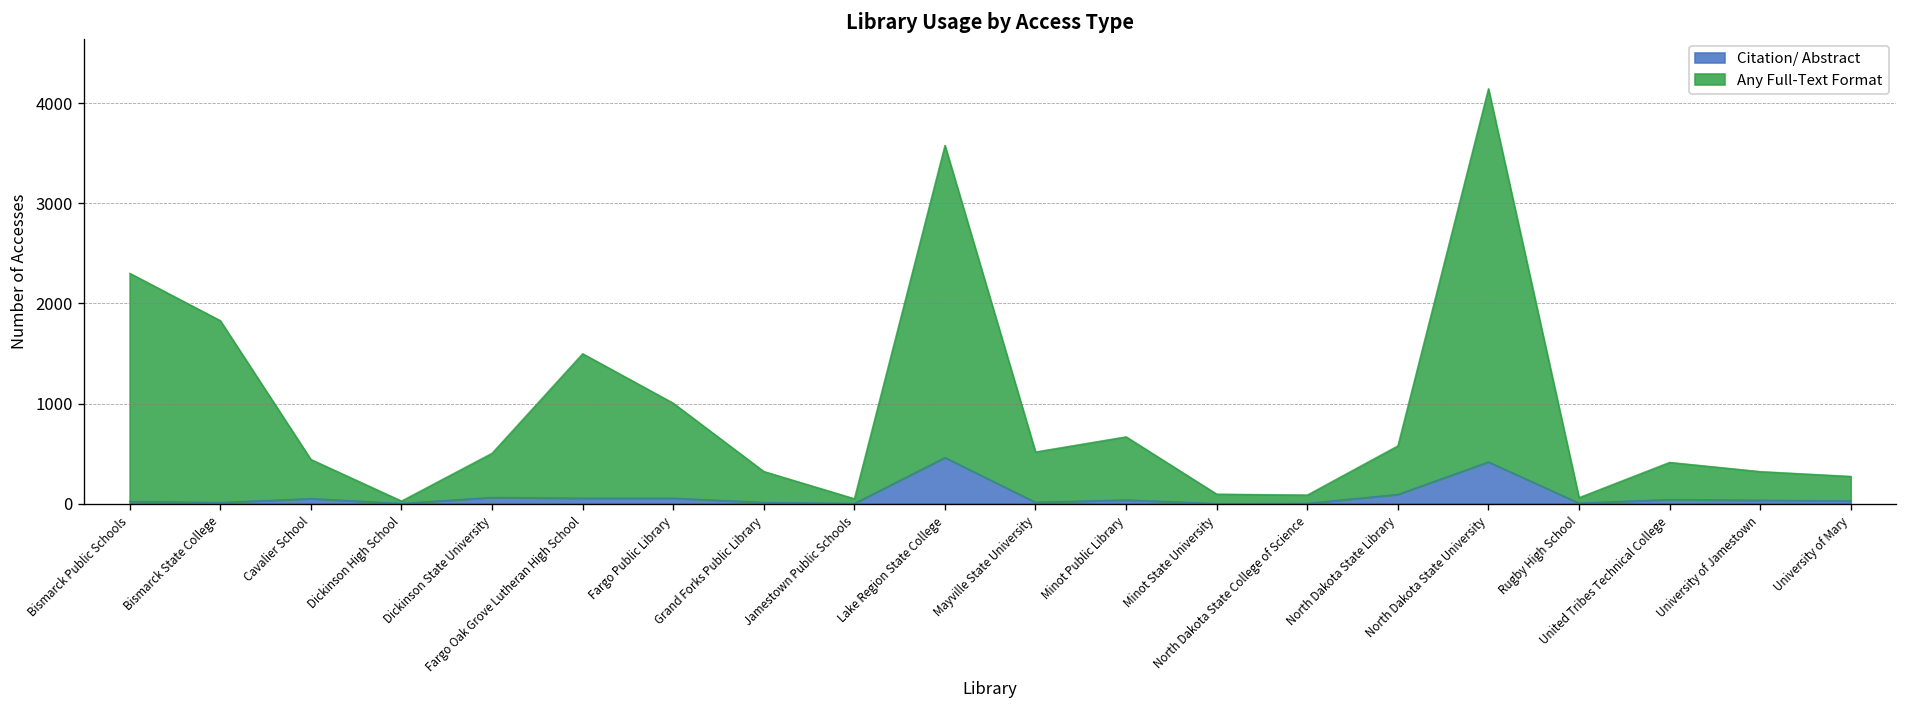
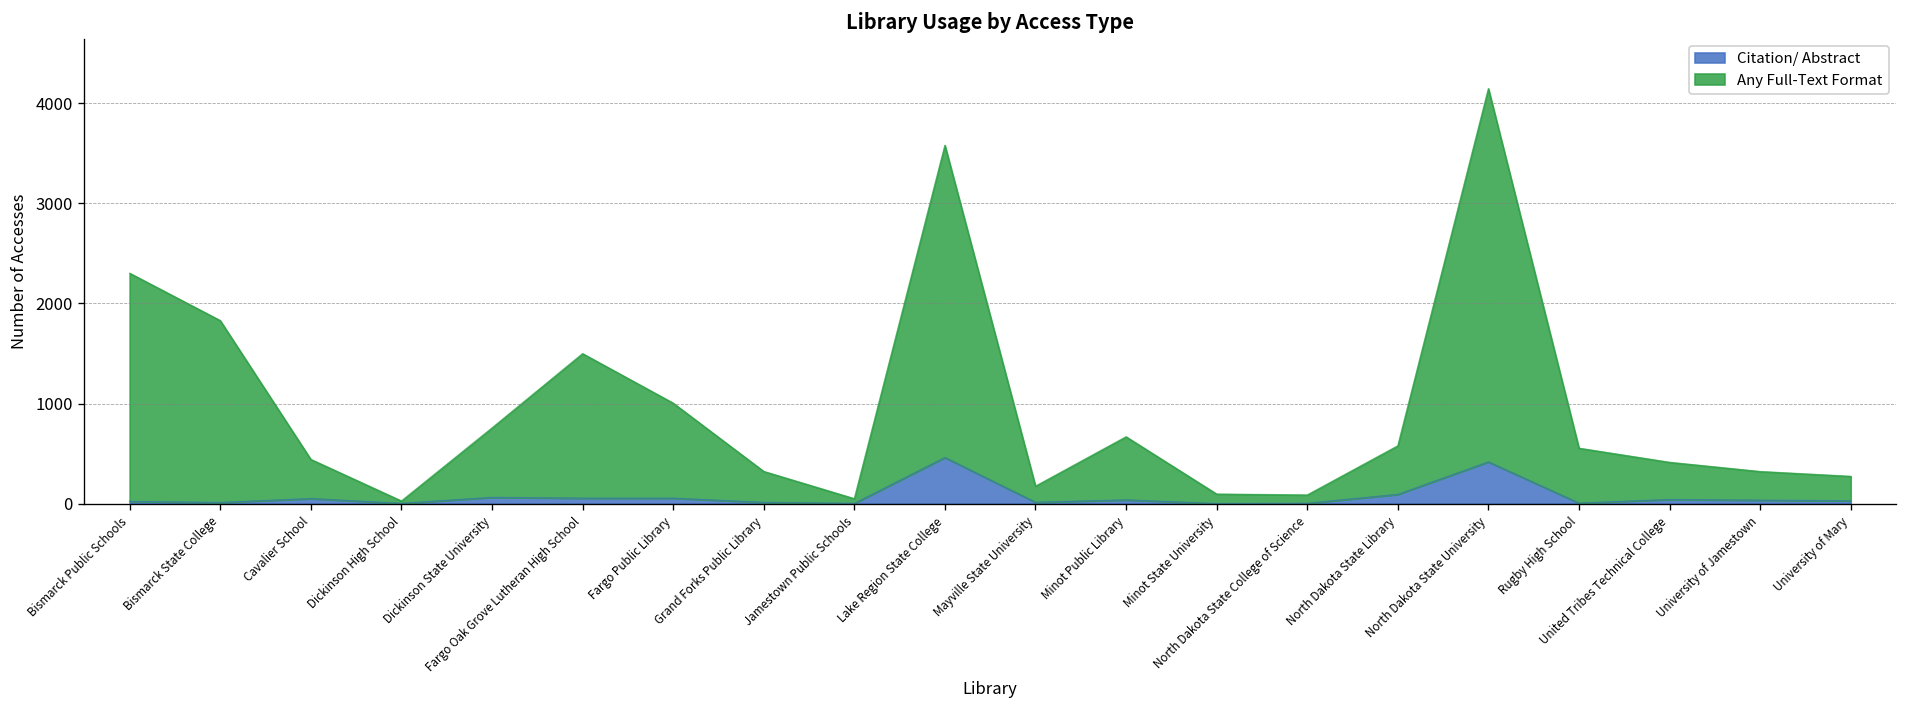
Any Full-Text Format, Dickinson State University: 400 -> 700
Any Full-Text Format, Mayville State University: 500 -> 200
Any Full-Text Format, Rugby High School: 100 -> 500
